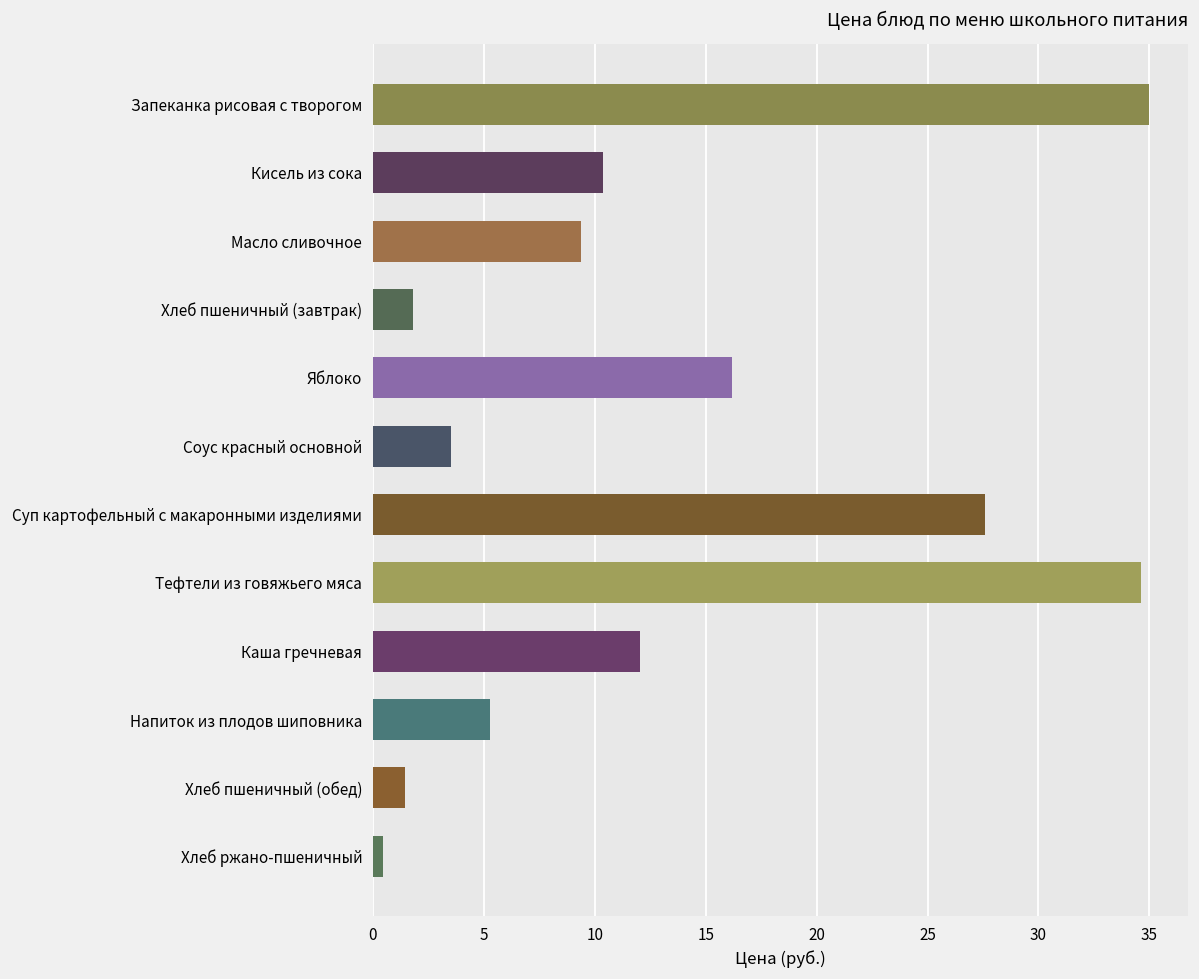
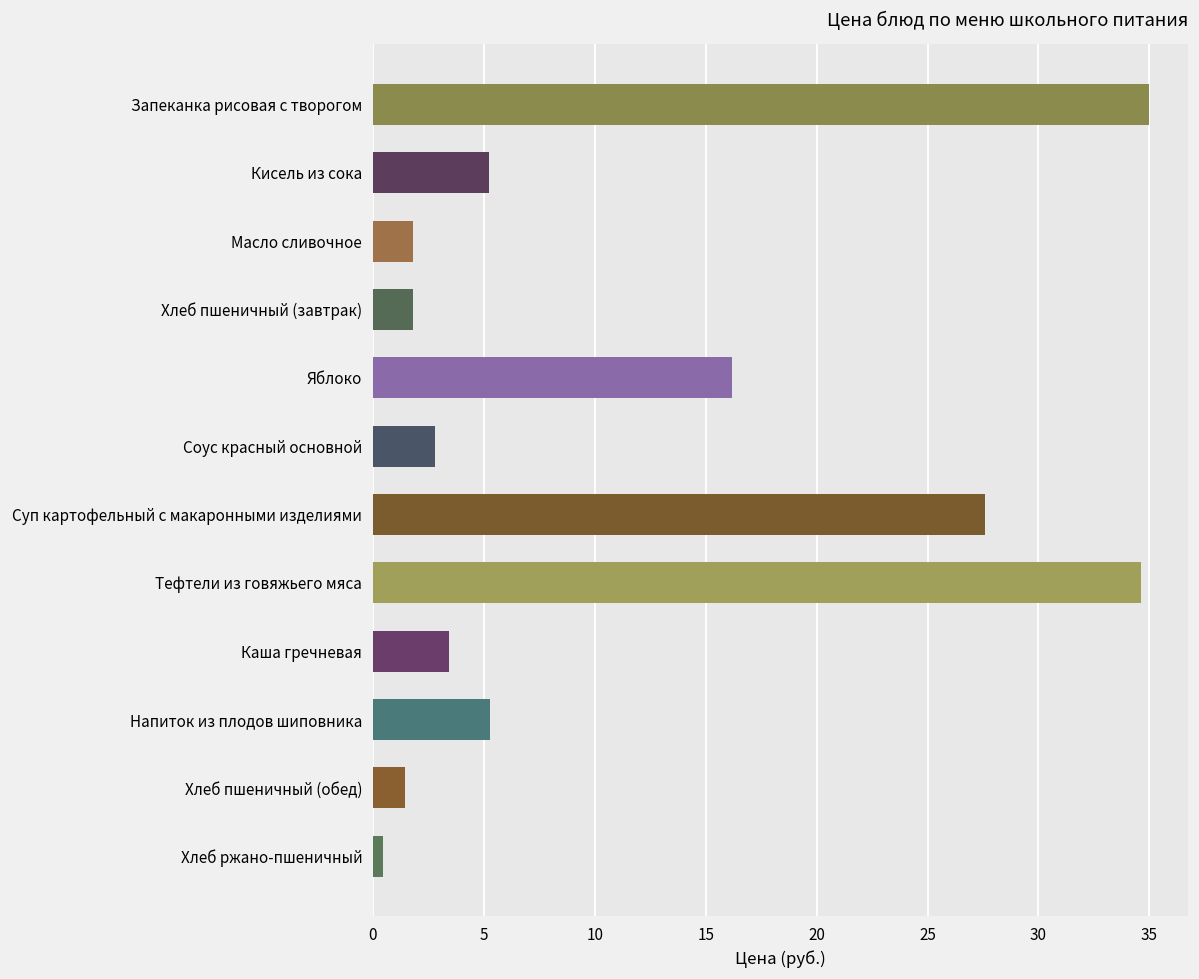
Кисель из сока: 10.4 -> 5.3
Масло сливочное: 9.4 -> 1.8
Соус красный основной: 3.5 -> 2.8
Каша гречневая: 12.1 -> 3.4
